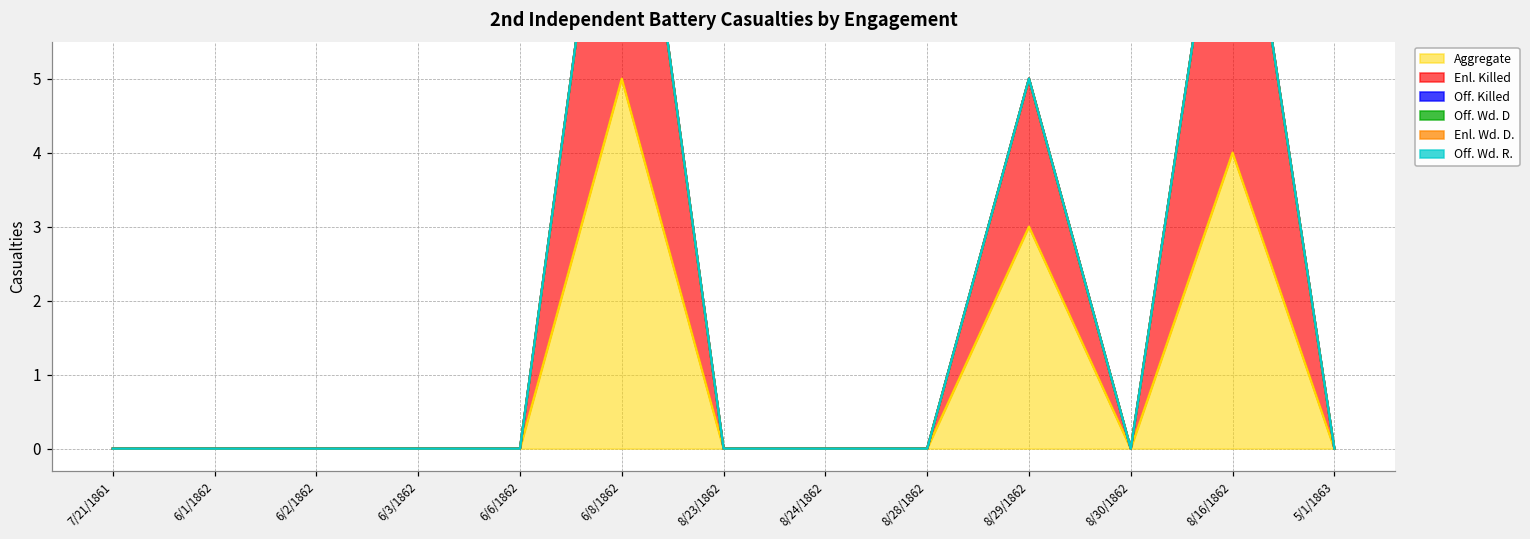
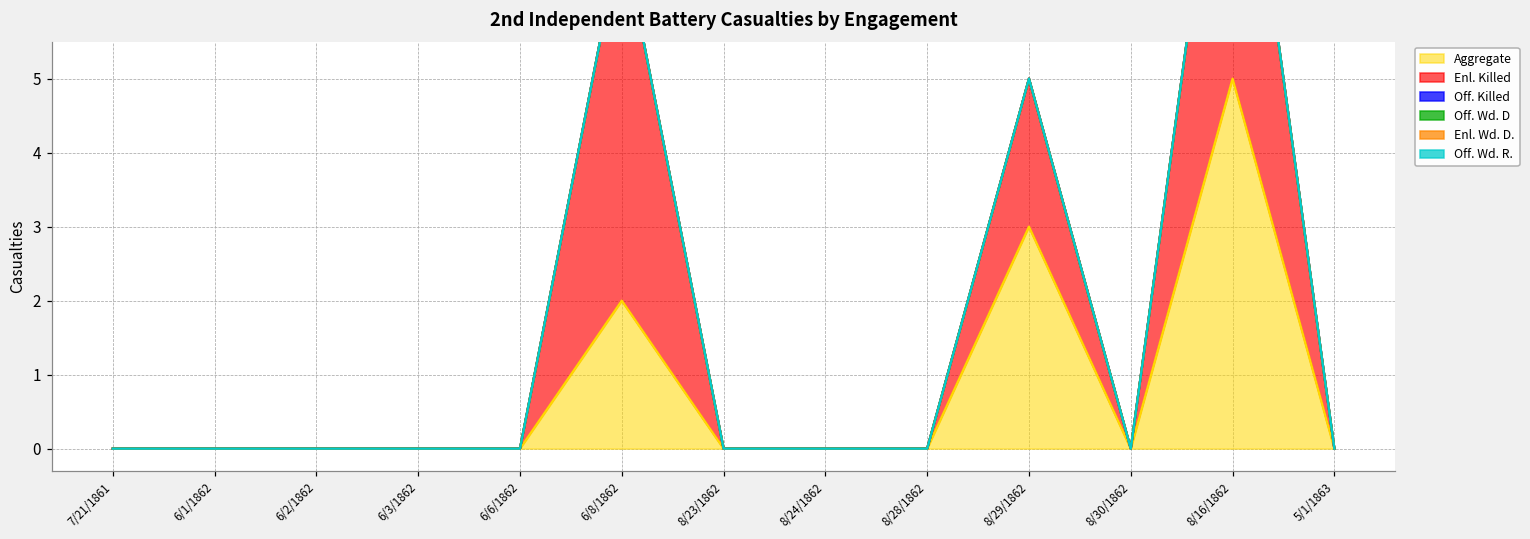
Aggregate, 6/8/1862: 5 -> 2
Aggregate, 8/16/1862: 4 -> 5
